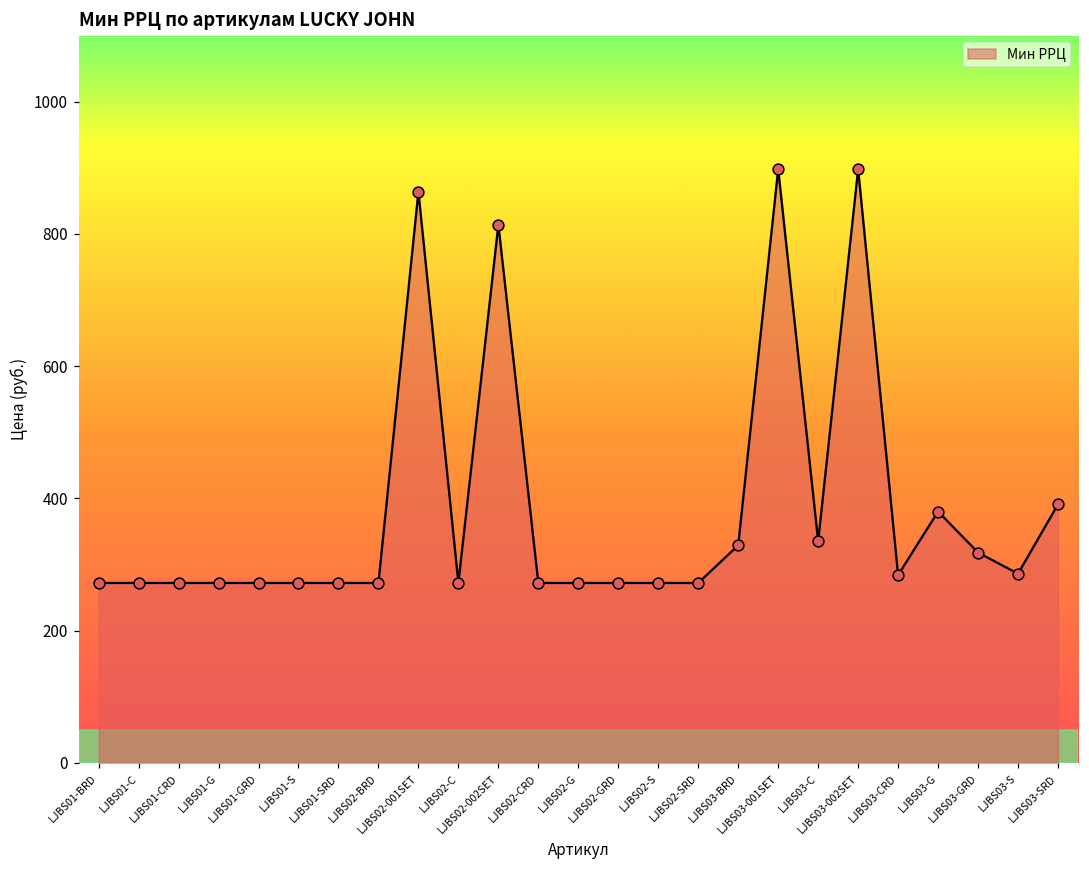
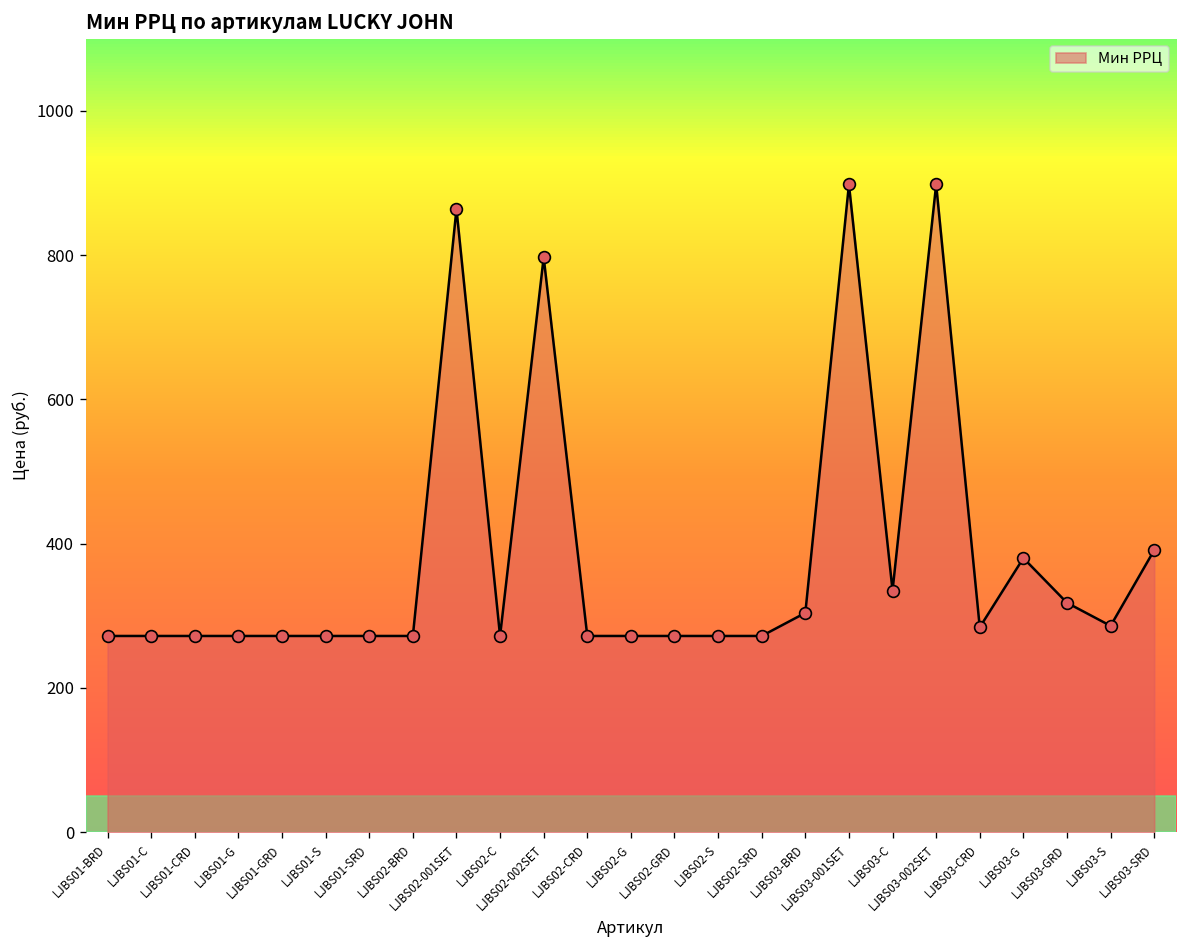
LJBS02-002SET: 810 -> 800
LJBS03-BRD: 330 -> 300
